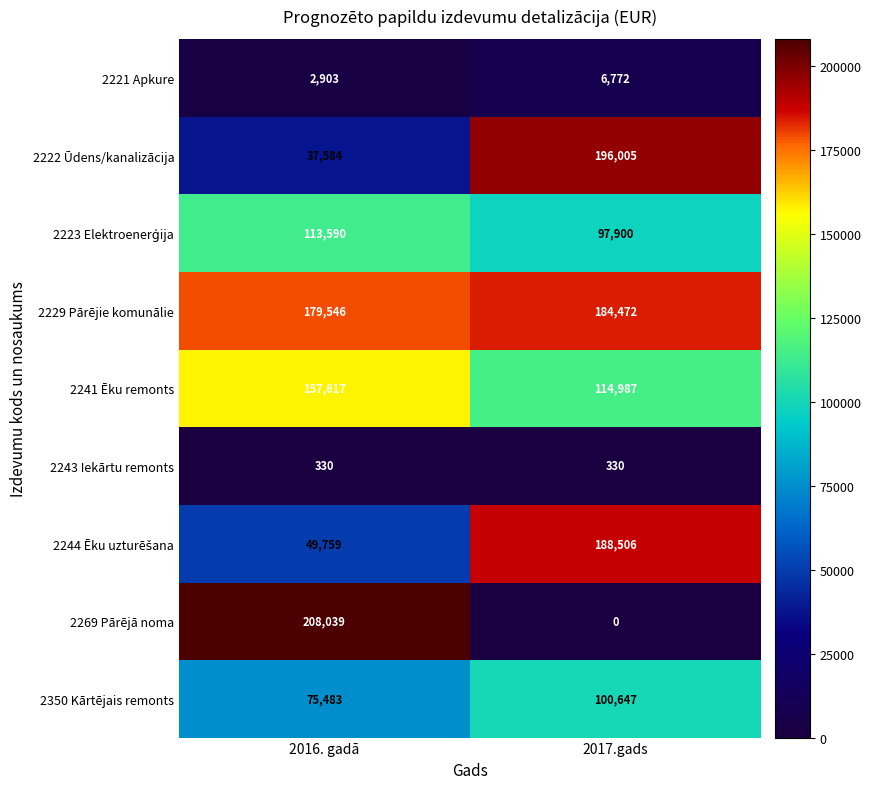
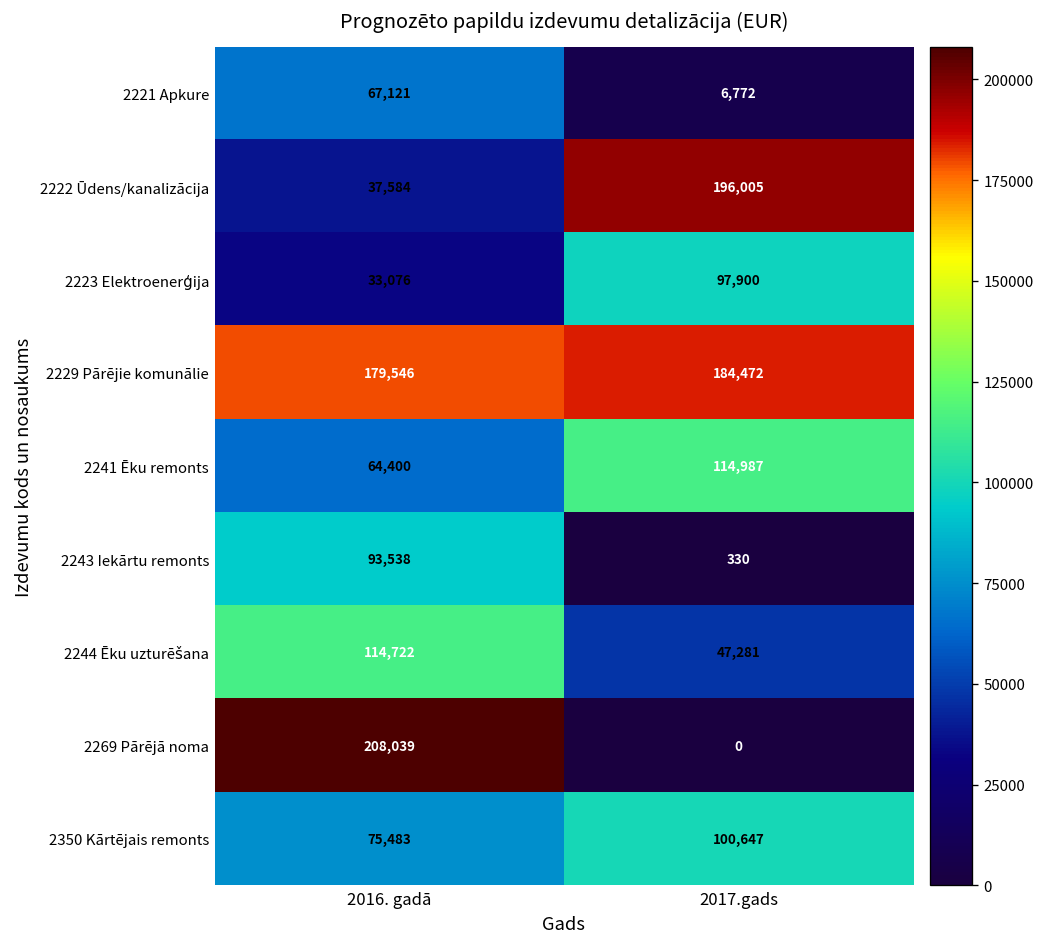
2221 Apkure, 2016. gadā: 2,903 -> 67,121
2223 Elektroenerģija, 2016. gadā: 113,590 -> 33,076
2241 Ēku remonts, 2016. gadā: 157,617 -> 64,400
2243 Iekārtu remonts, 2016. gadā: 330 -> 93,538
2244 Ēku uzturēšana, 2016. gadā: 49,759 -> 114,722
2244 Ēku uzturēšana, 2017.gads: 188,506 -> 47,281
